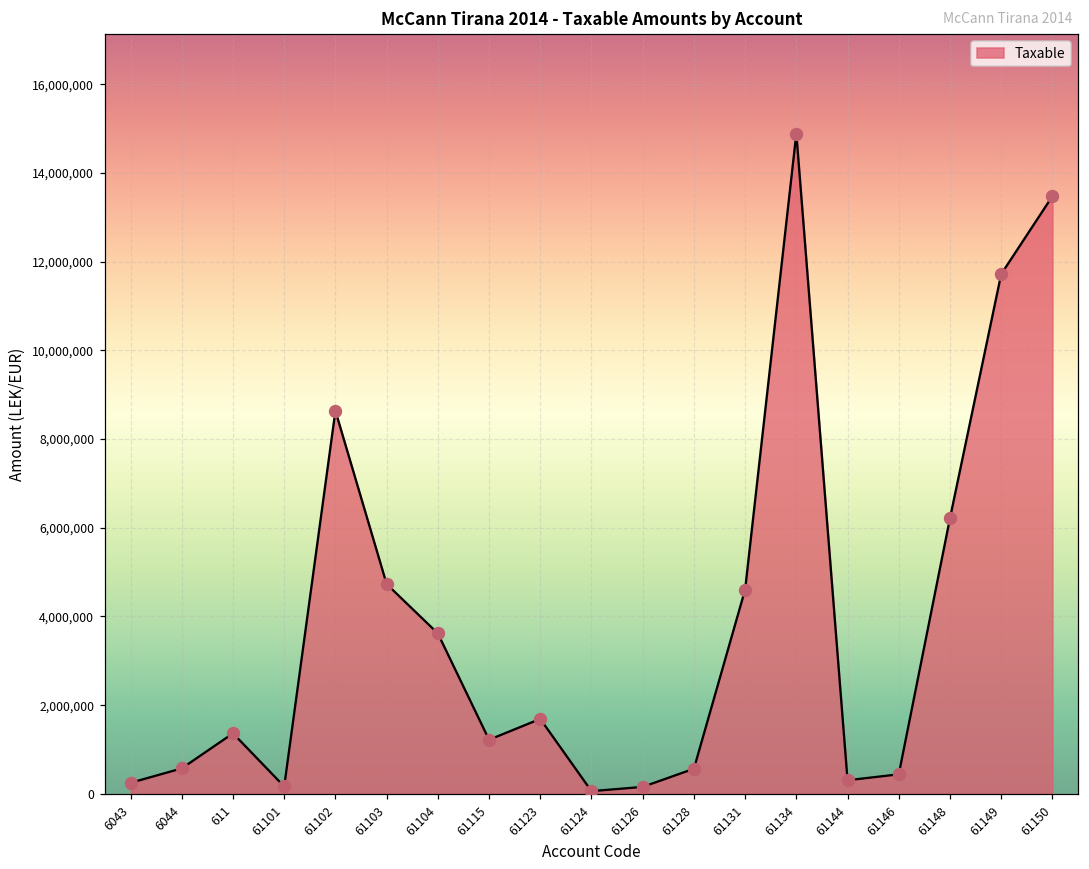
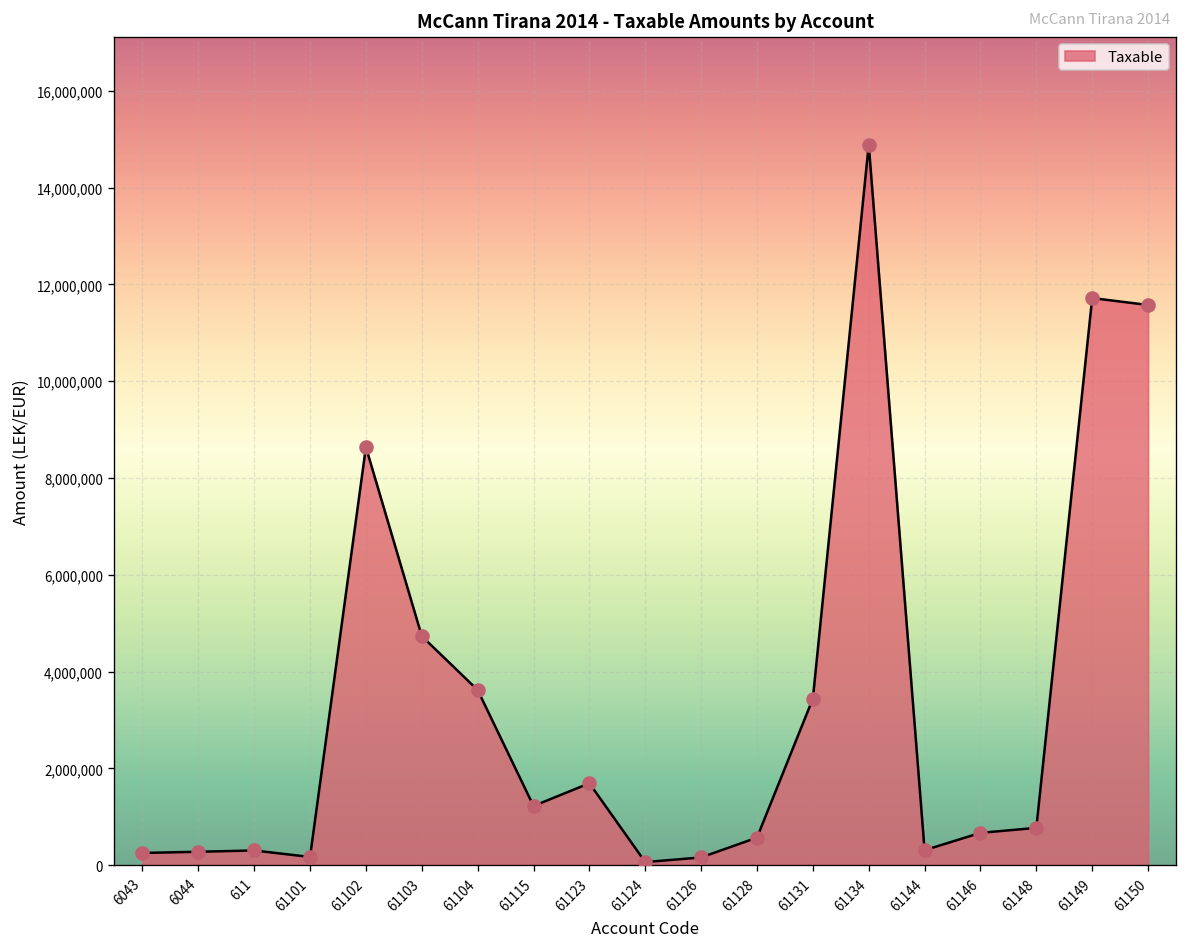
6044: 600,000 -> 300,000
611: 1,400,000 -> 300,000
61131: 4,600,000 -> 3,400,000
61146: 400,000 -> 700,000
61148: 6,200,000 -> 800,000
61150: 13,500,000 -> 11,600,000
